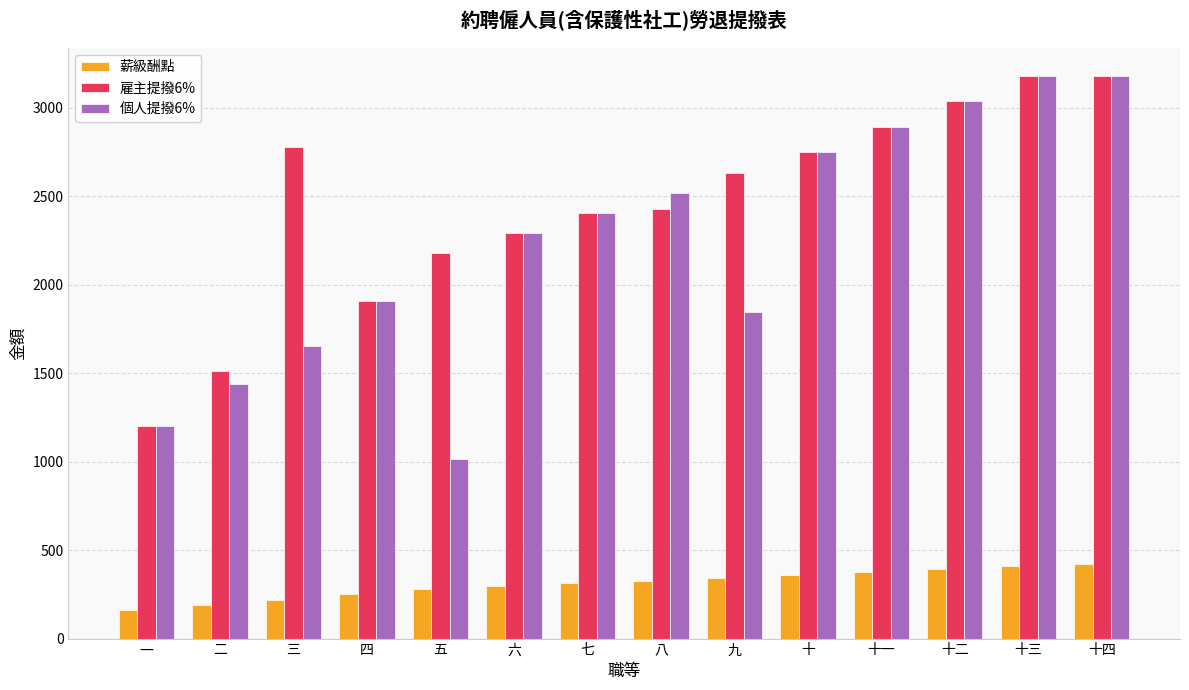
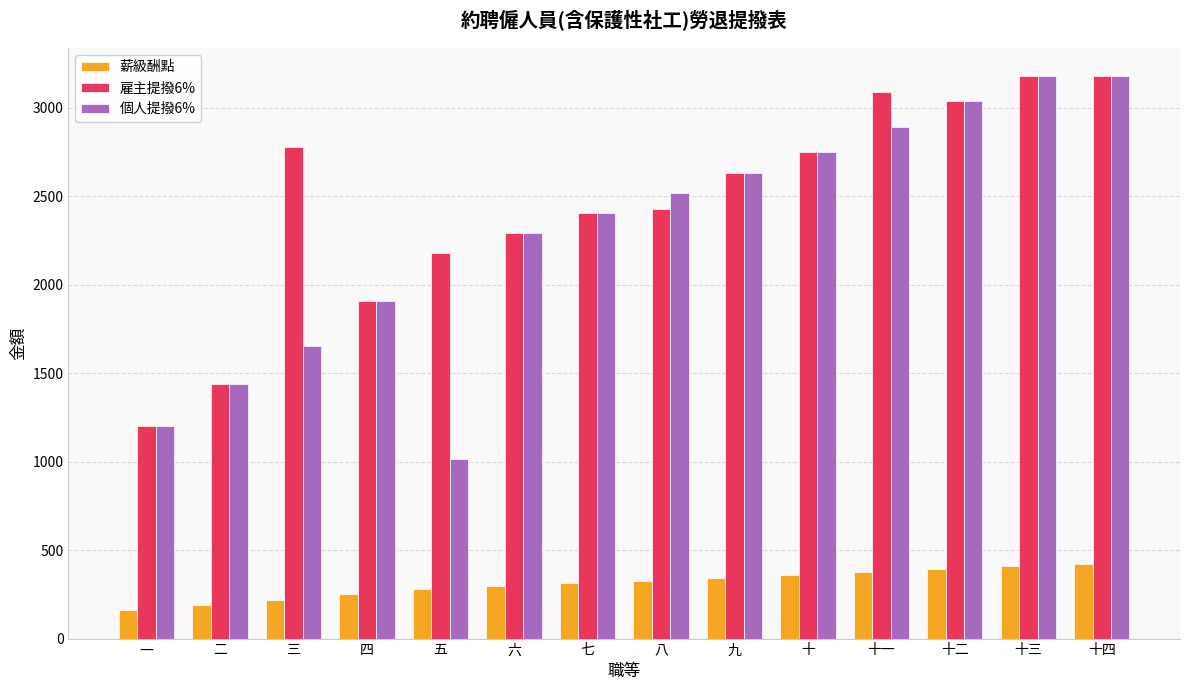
雇主提撥6%, 二: 1510 -> 1440
個人提撥6%, 九: 1850 -> 2630
雇主提撥6%, 十一: 2890 -> 3090
